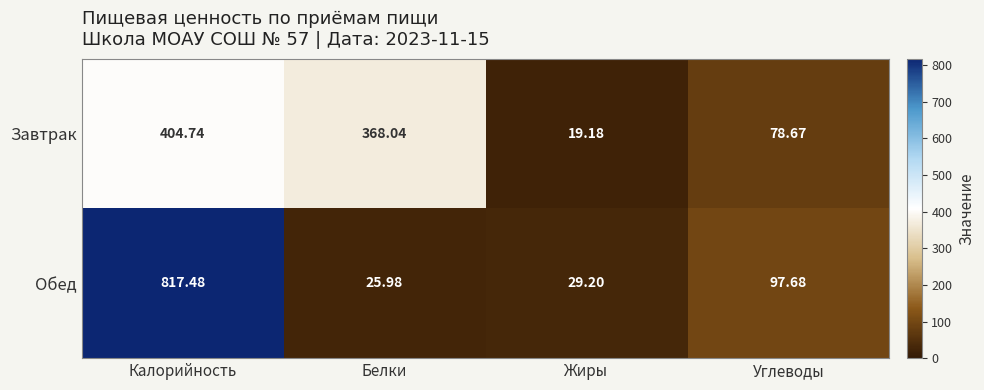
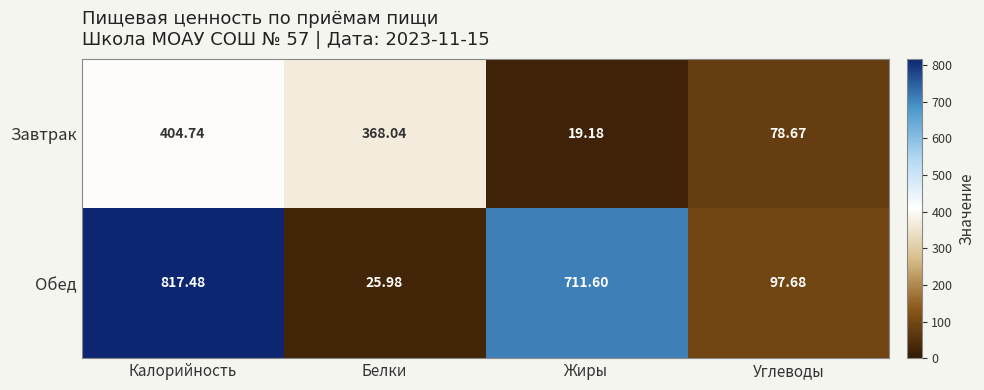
Обед, Жиры: 29.20 -> 711.60
